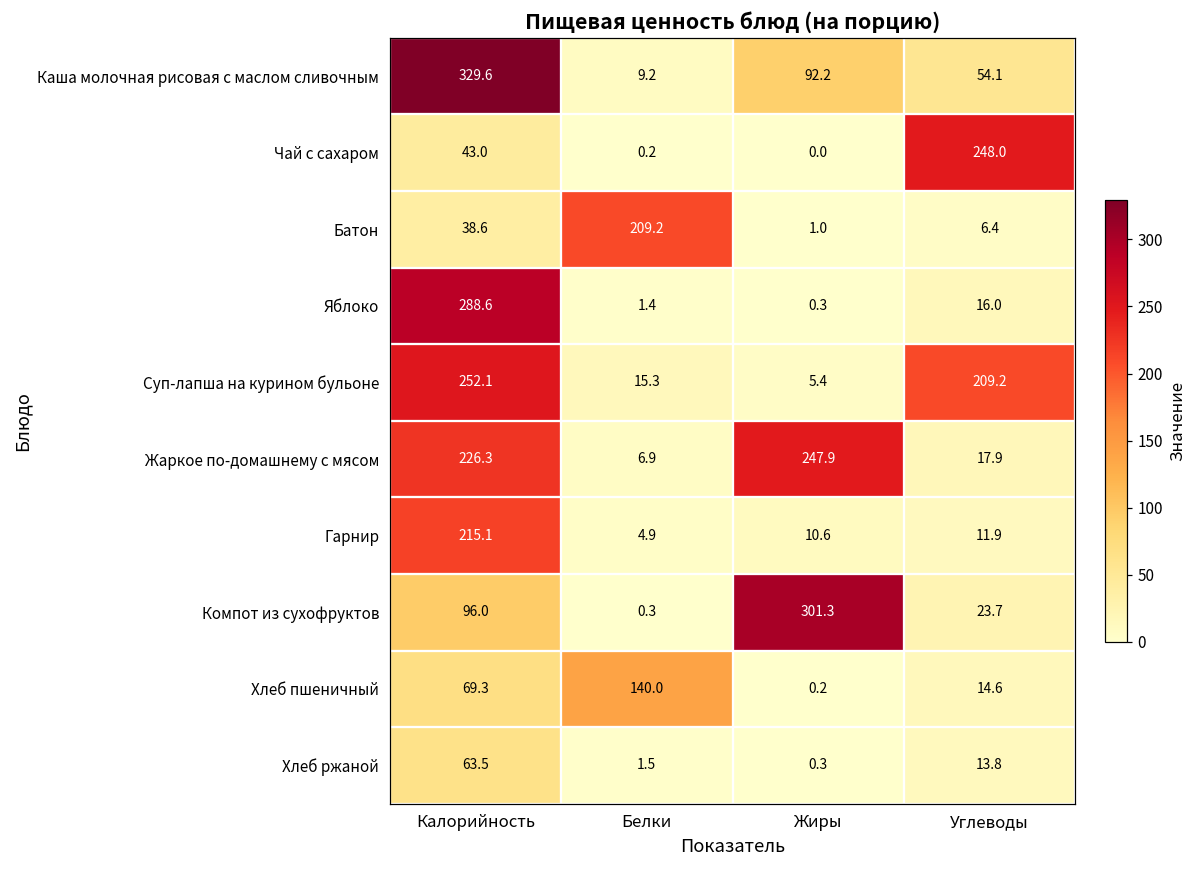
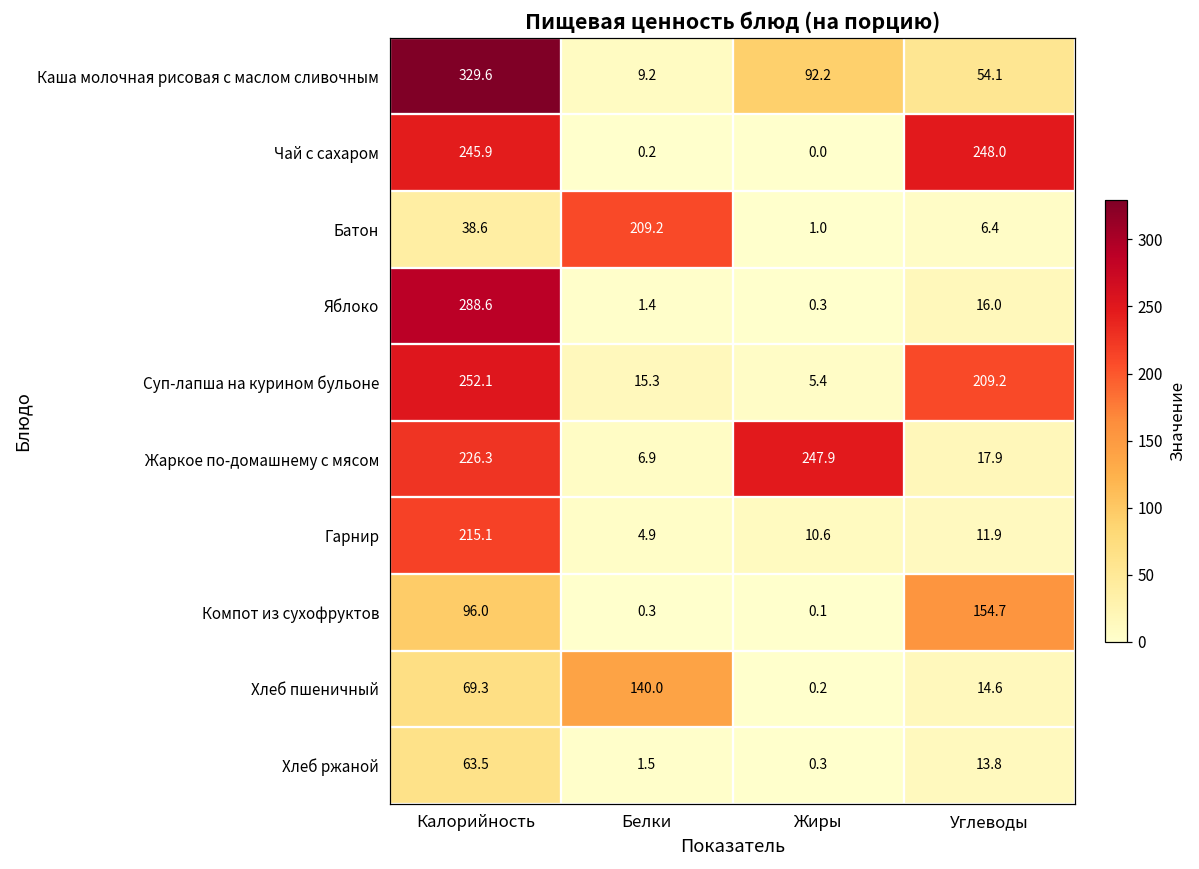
Чай с сахаром, Калорийность: 43.0 -> 245.9
Компот из сухофруктов, Жиры: 301.3 -> 0.1
Компот из сухофруктов, Углеводы: 23.7 -> 154.7
